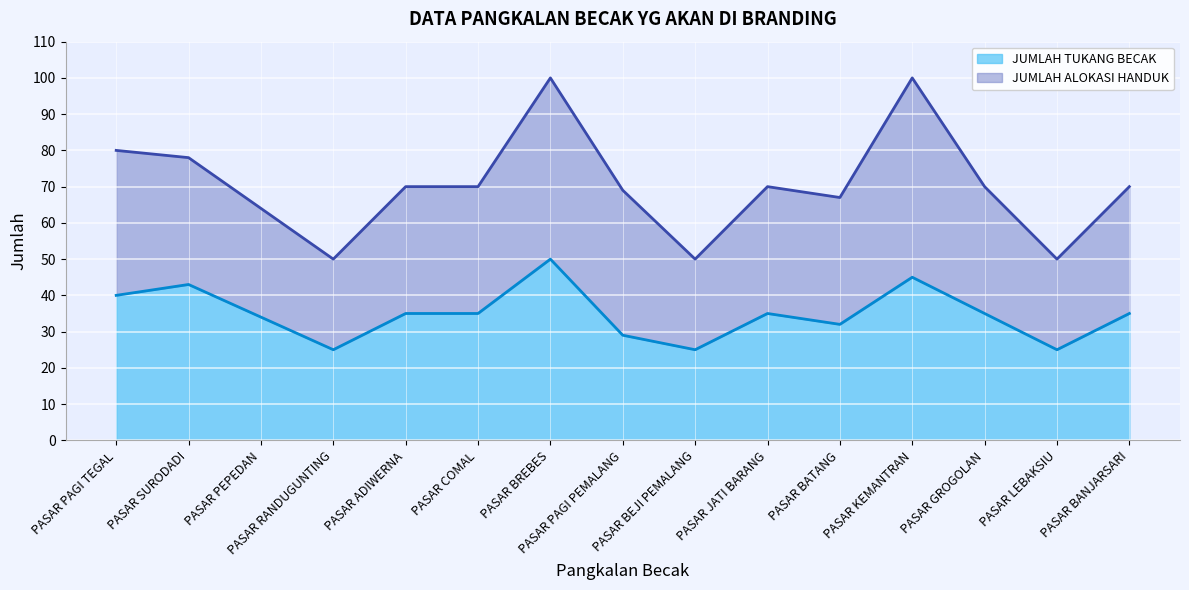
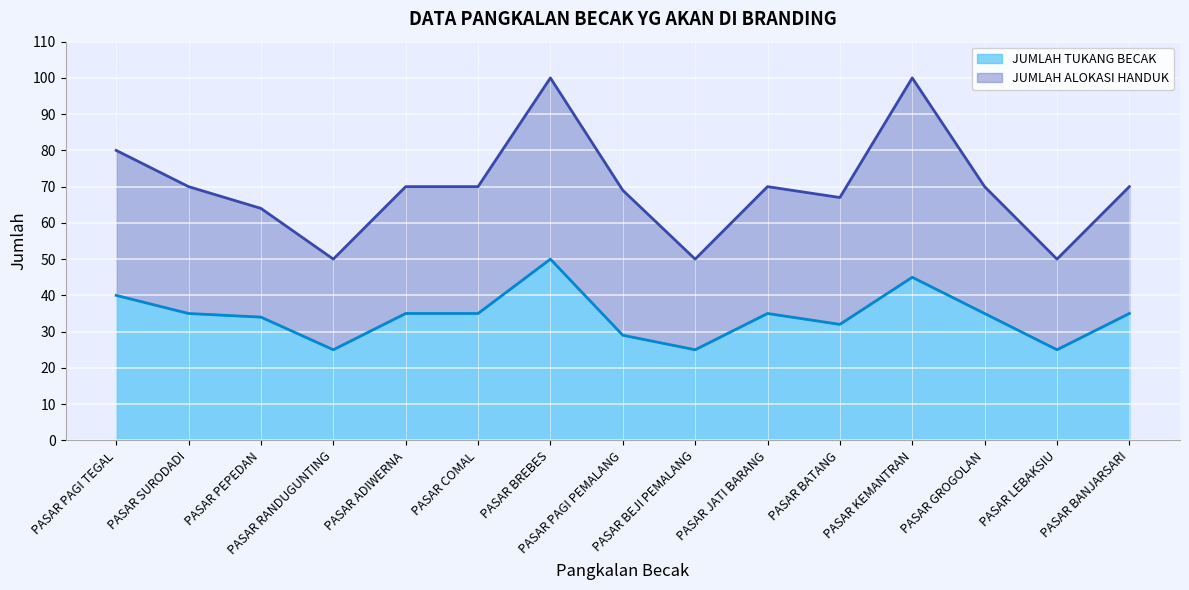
JUMLAH TUKANG BECAK, PASAR SURODADI: 43 -> 35
